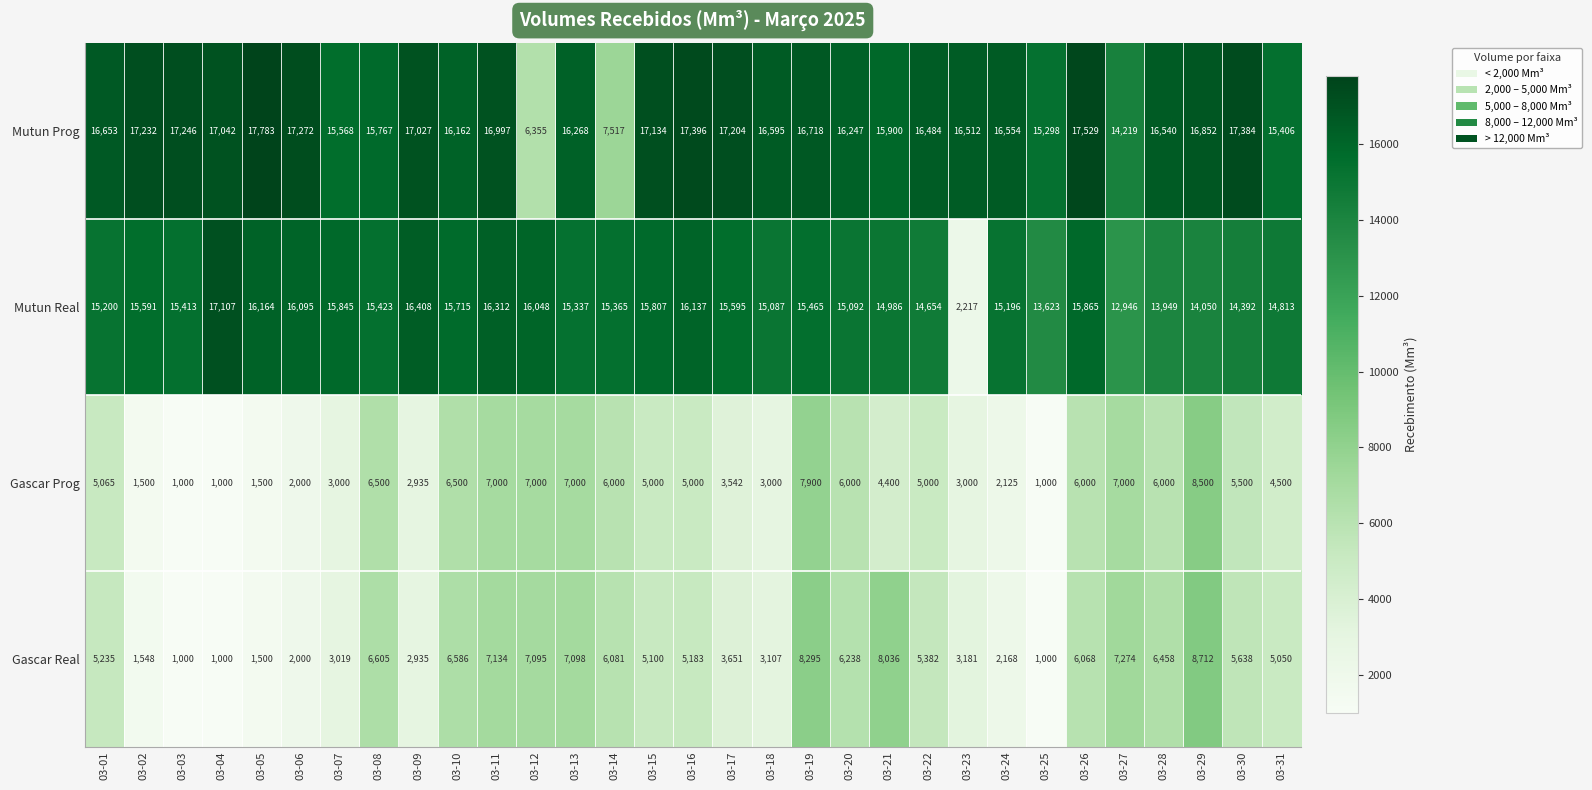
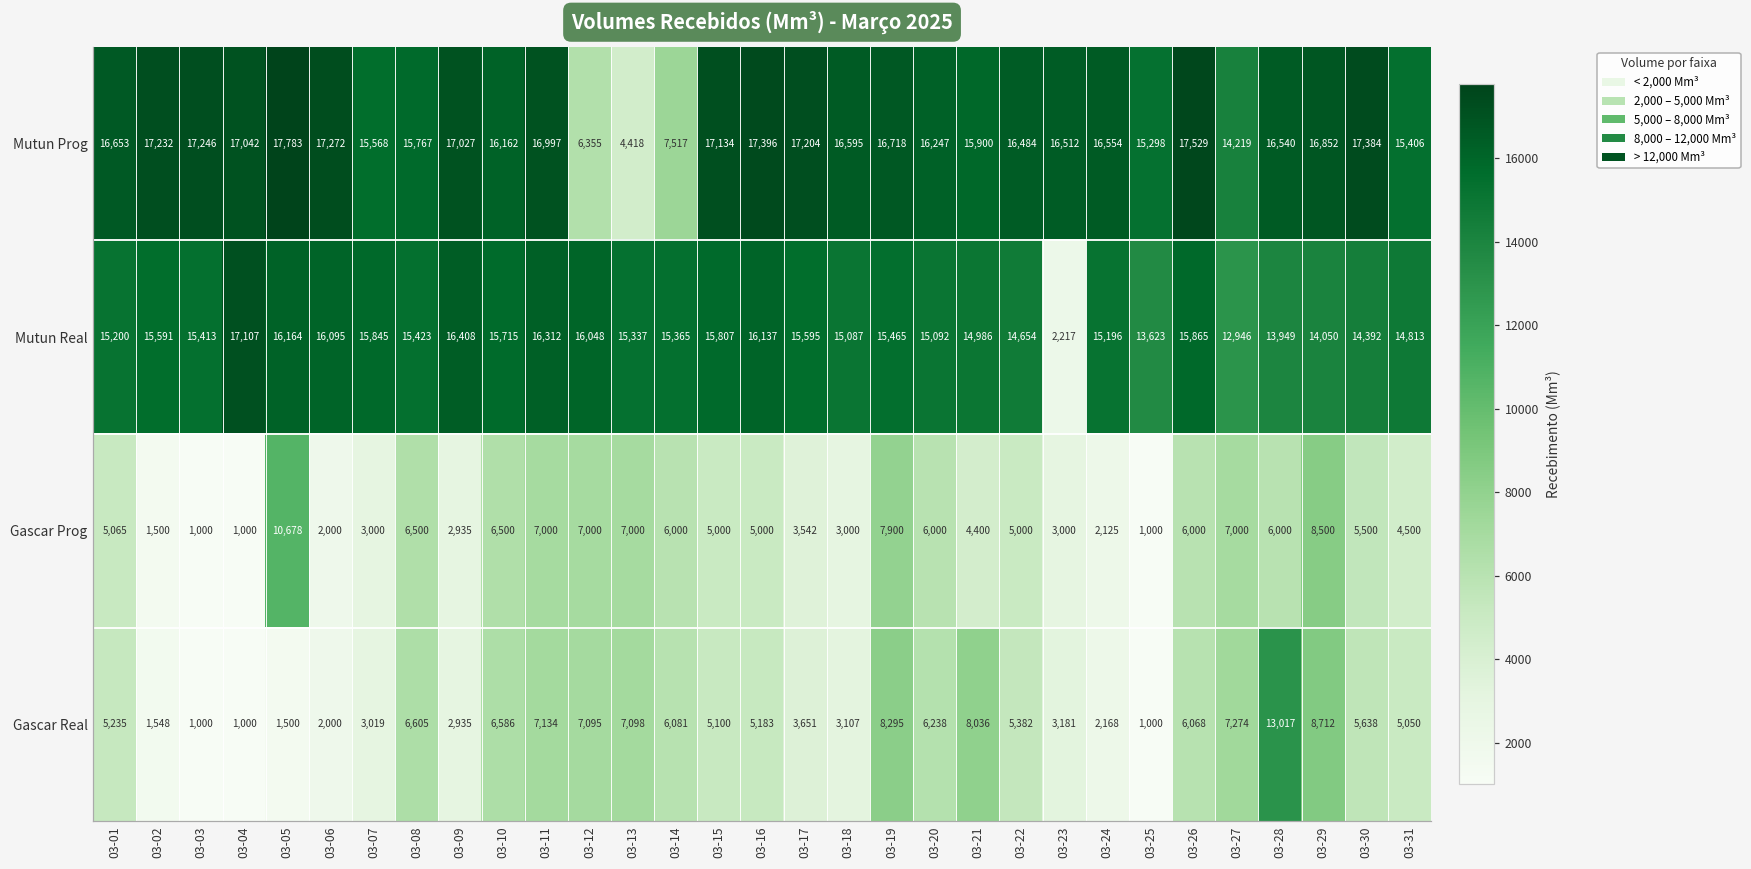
Mutun Prog, 03-13: 16,268 -> 4,418
Gascar Prog, 03-05: 1,500 -> 10,678
Gascar Real, 03-28: 6,458 -> 13,017
